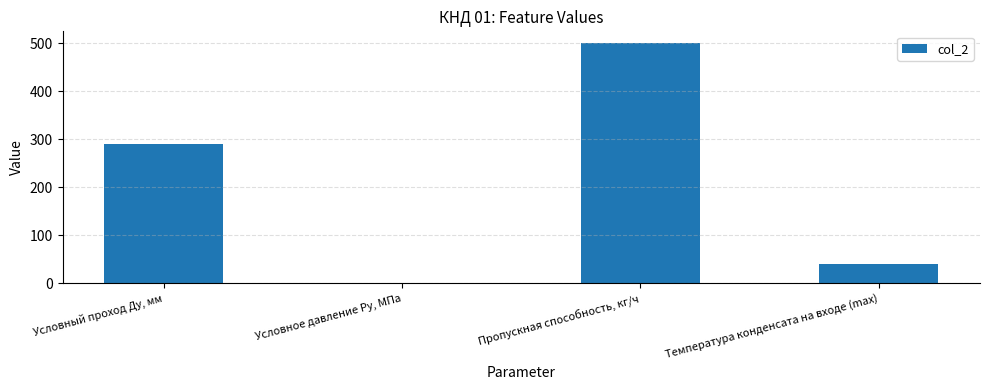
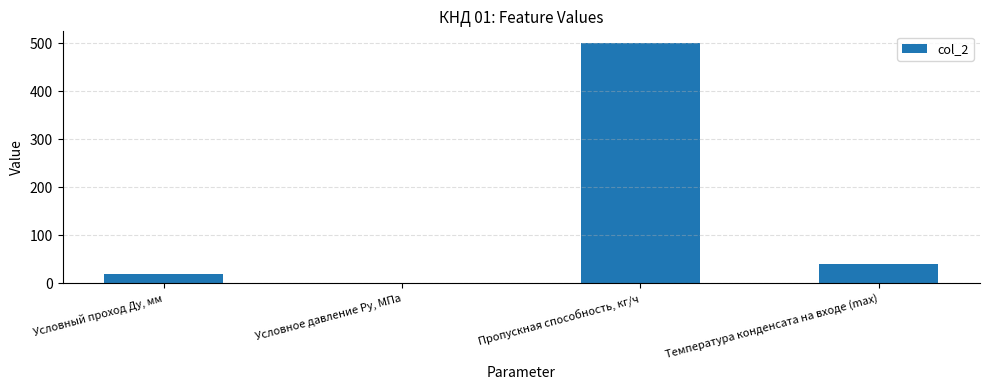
Условный проход Ду, мм: 290 -> 20
